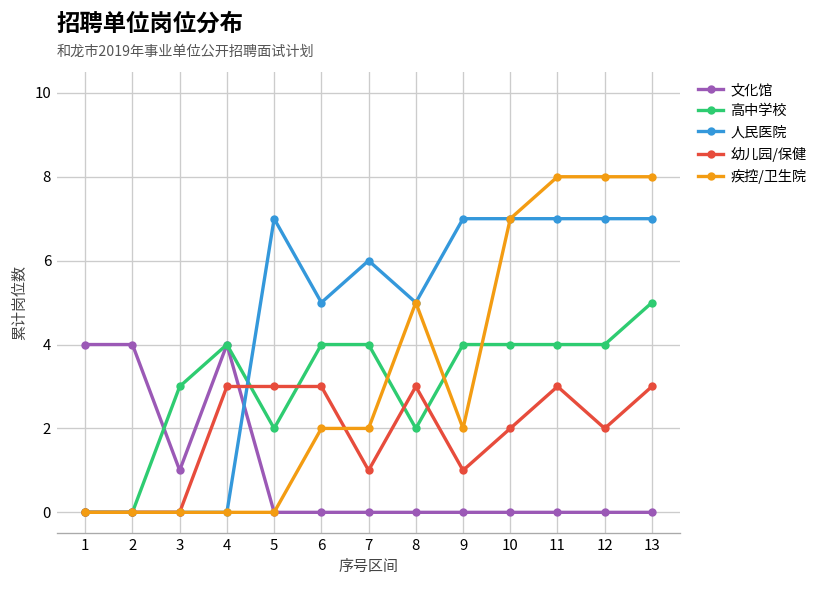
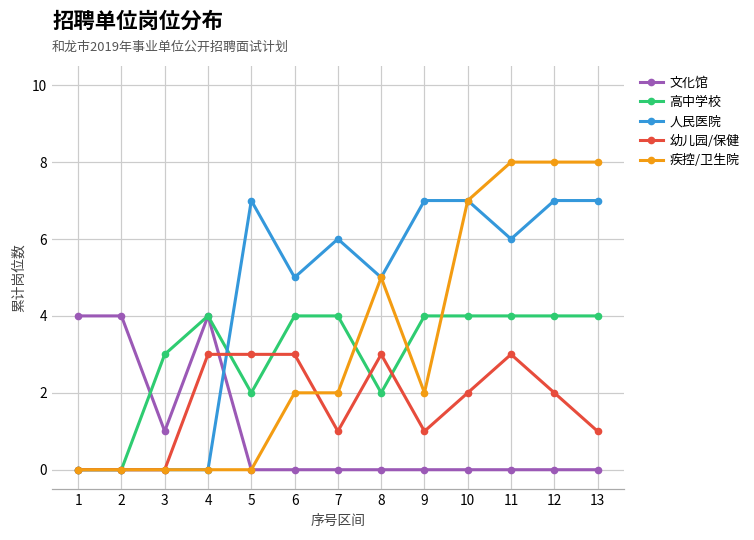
人民医院, 11: 7 -> 6
高中学校, 13: 5 -> 4
幼儿园/保健, 13: 3 -> 1
